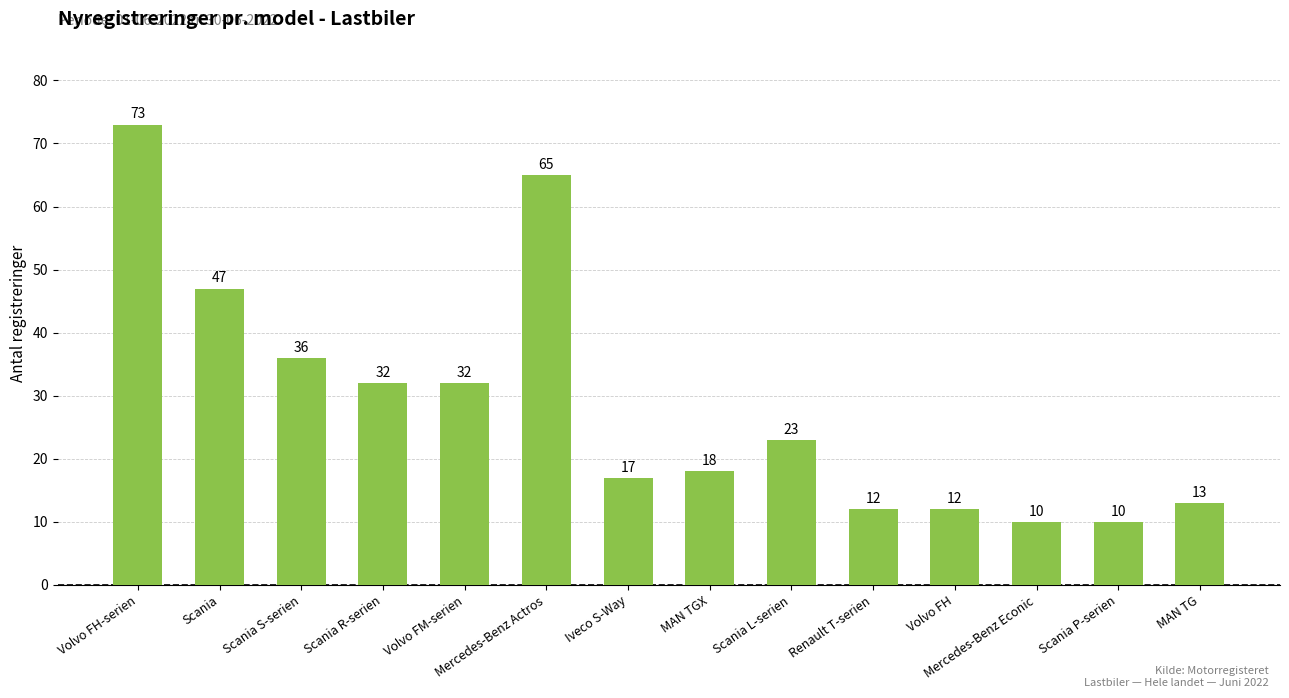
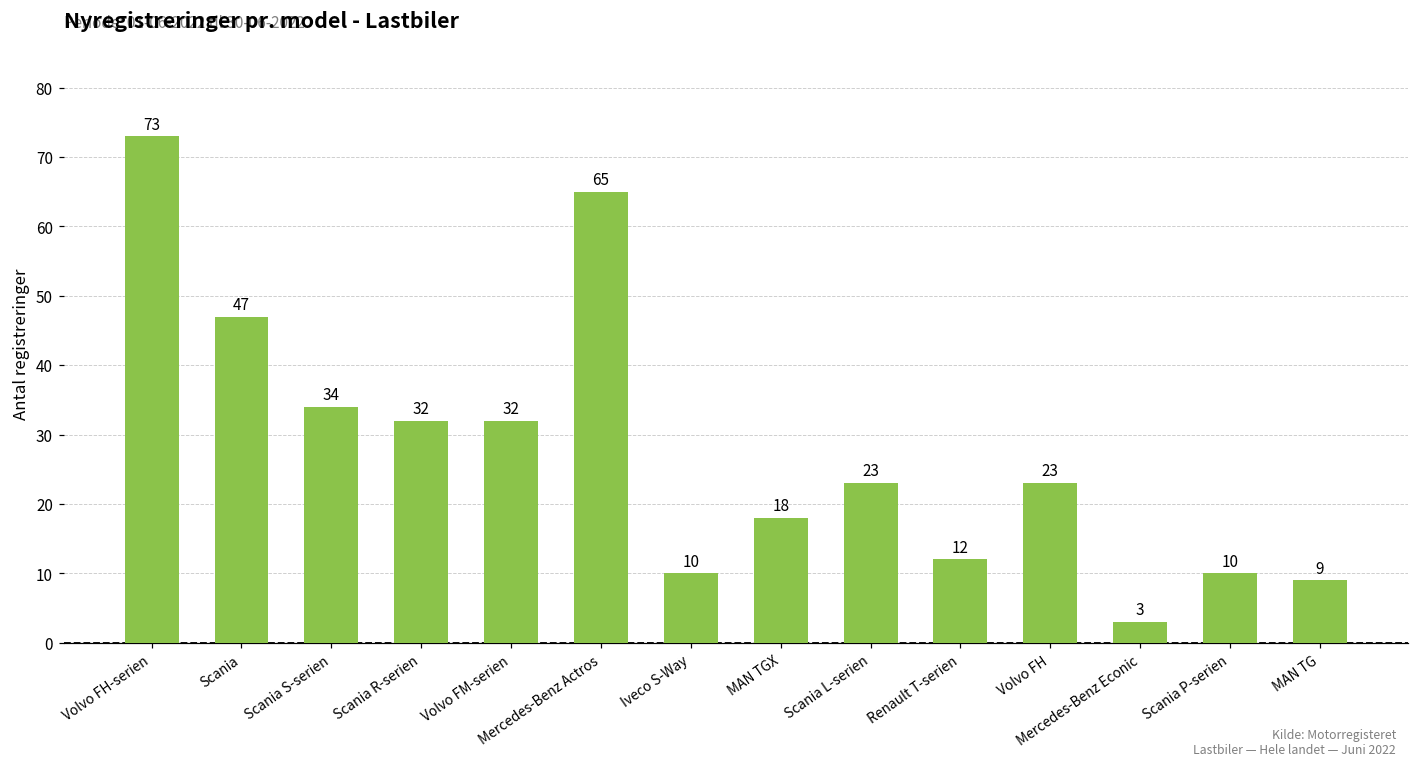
Scania S-serien: 36 -> 34
Iveco S-Way: 17 -> 10
Volvo FH: 12 -> 23
Mercedes-Benz Econic: 10 -> 3
MAN TG: 13 -> 9
